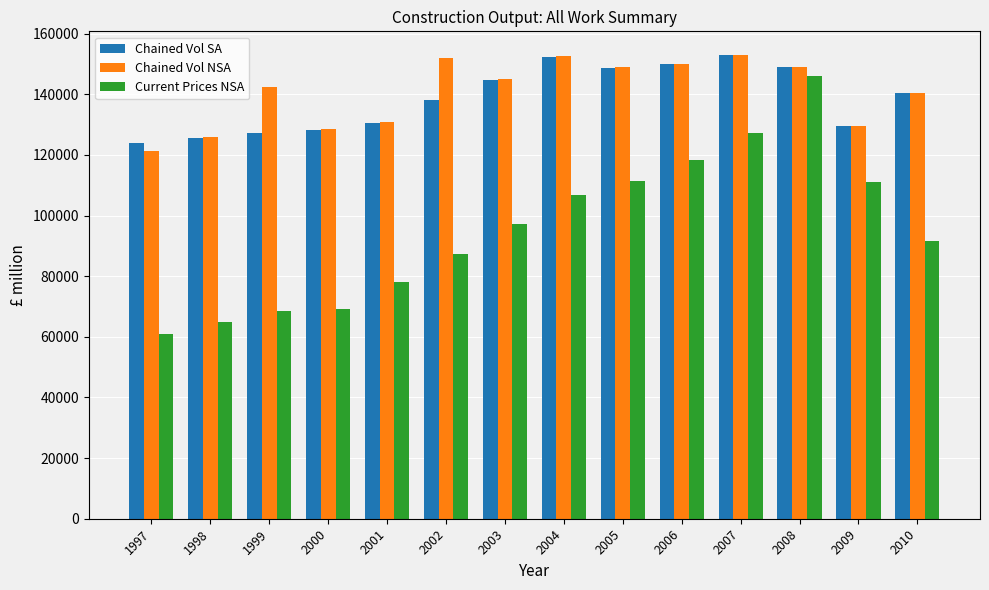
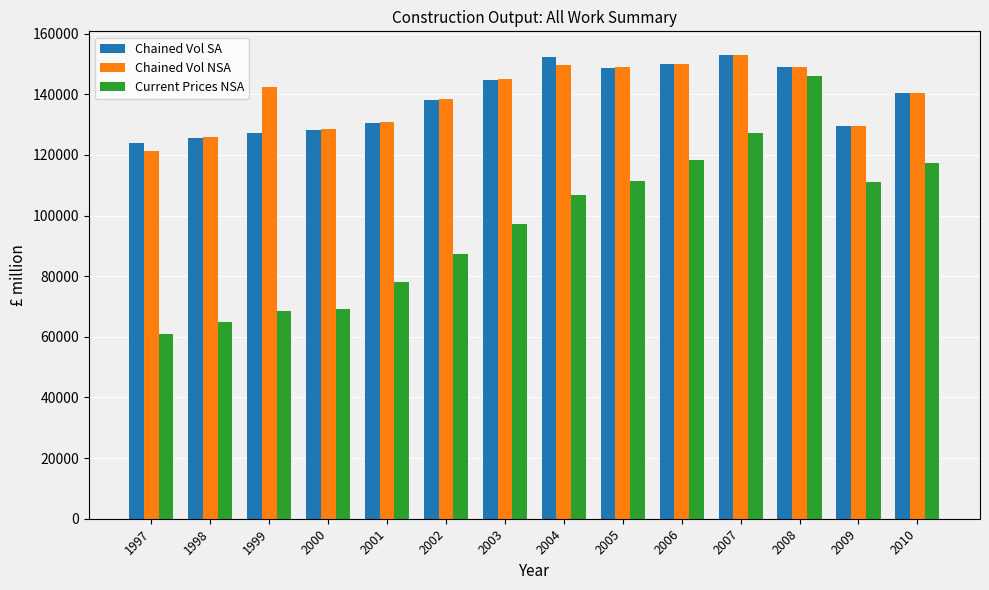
Chained Vol NSA, 2002: 152000 -> 138000
Chained Vol NSA, 2004: 153000 -> 150000
Current Prices NSA, 2010: 91000 -> 117000
